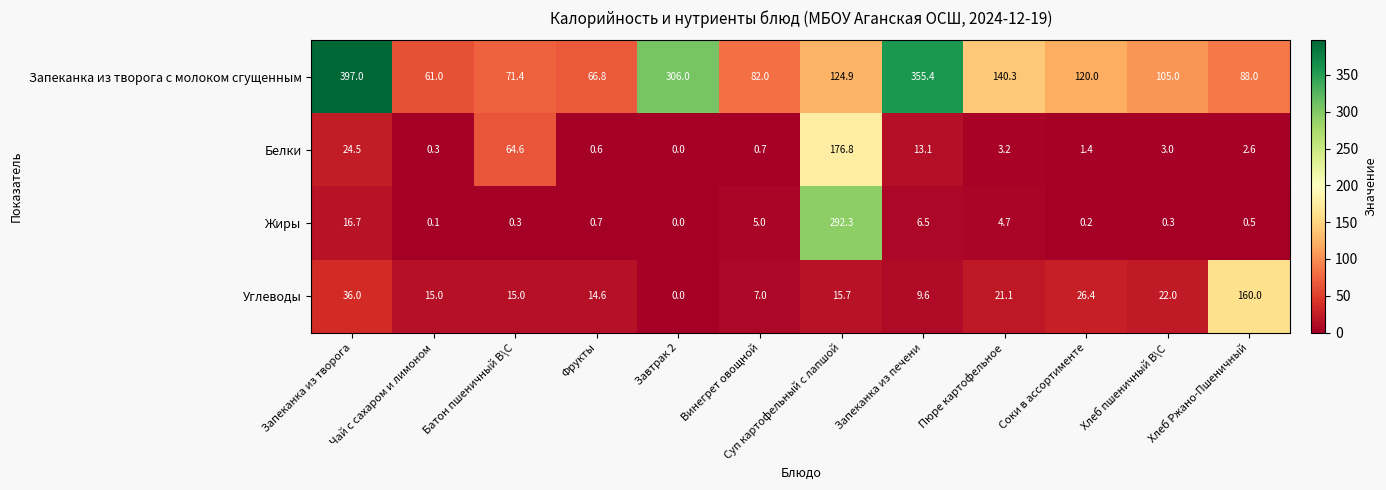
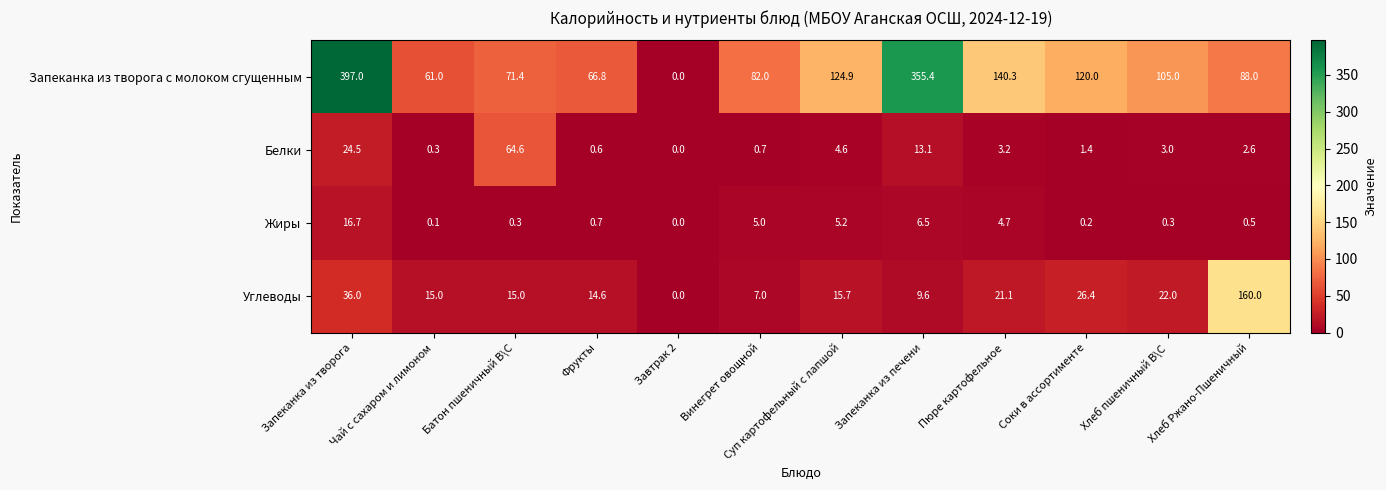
Запеканка из творога с молоком сгущенным, Завтрак 2: 306.0 -> 0.0
Белки, Суп картофельный с лапшой: 176.8 -> 4.6
Жиры, Суп картофельный с лапшой: 292.3 -> 5.2
